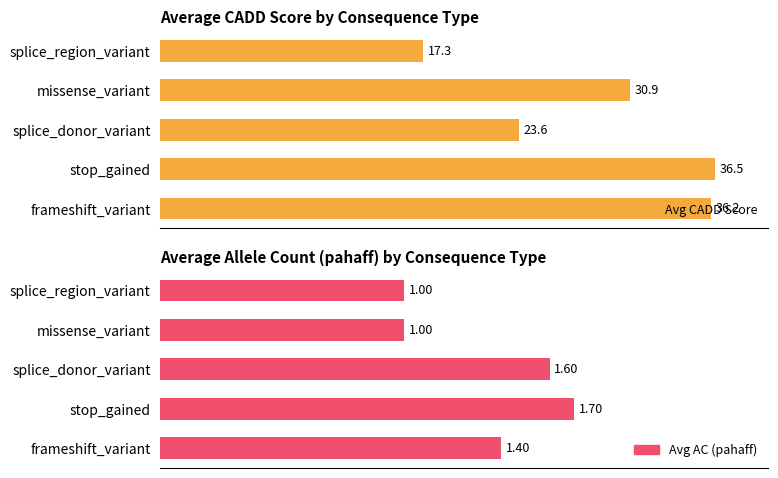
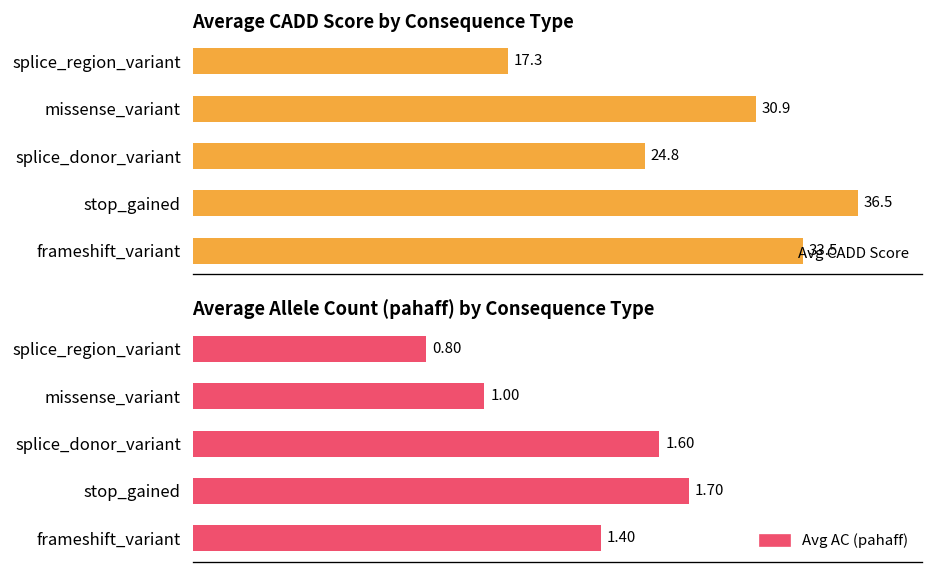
Average CADD Score by Consequence Type, splice_donor_variant: 23.6 -> 24.8
Average CADD Score by Consequence Type, frameshift_variant: 36.2 -> 33.5
Average Allele Count (pahaff) by Consequence Type, splice_region_variant: 1.00 -> 0.80
